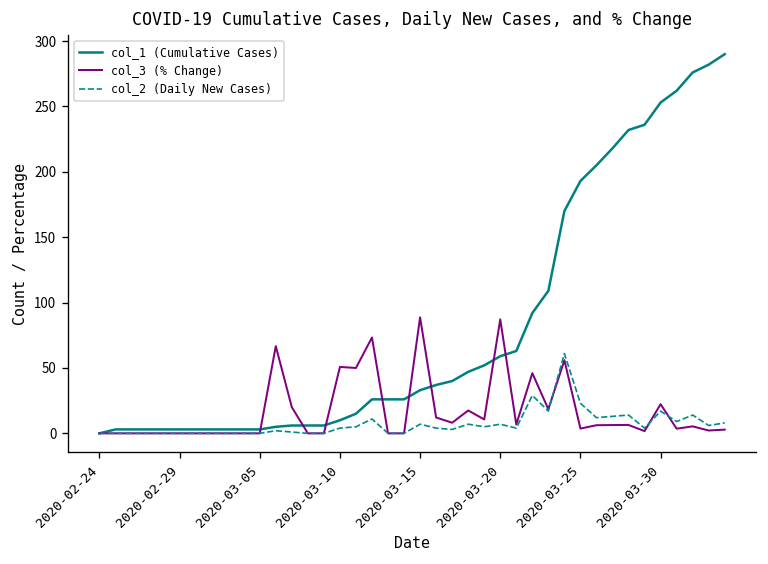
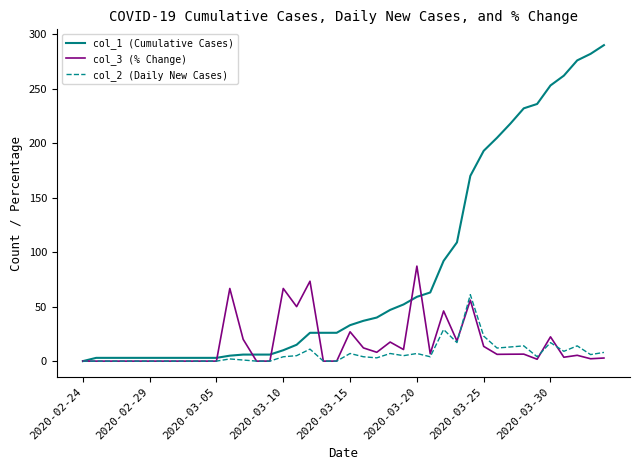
col_3 (% Change), 2020-03-10: 51 -> 67
col_3 (% Change), 2020-03-15: 89 -> 27
col_3 (% Change), 2020-03-25: 4 -> 14
